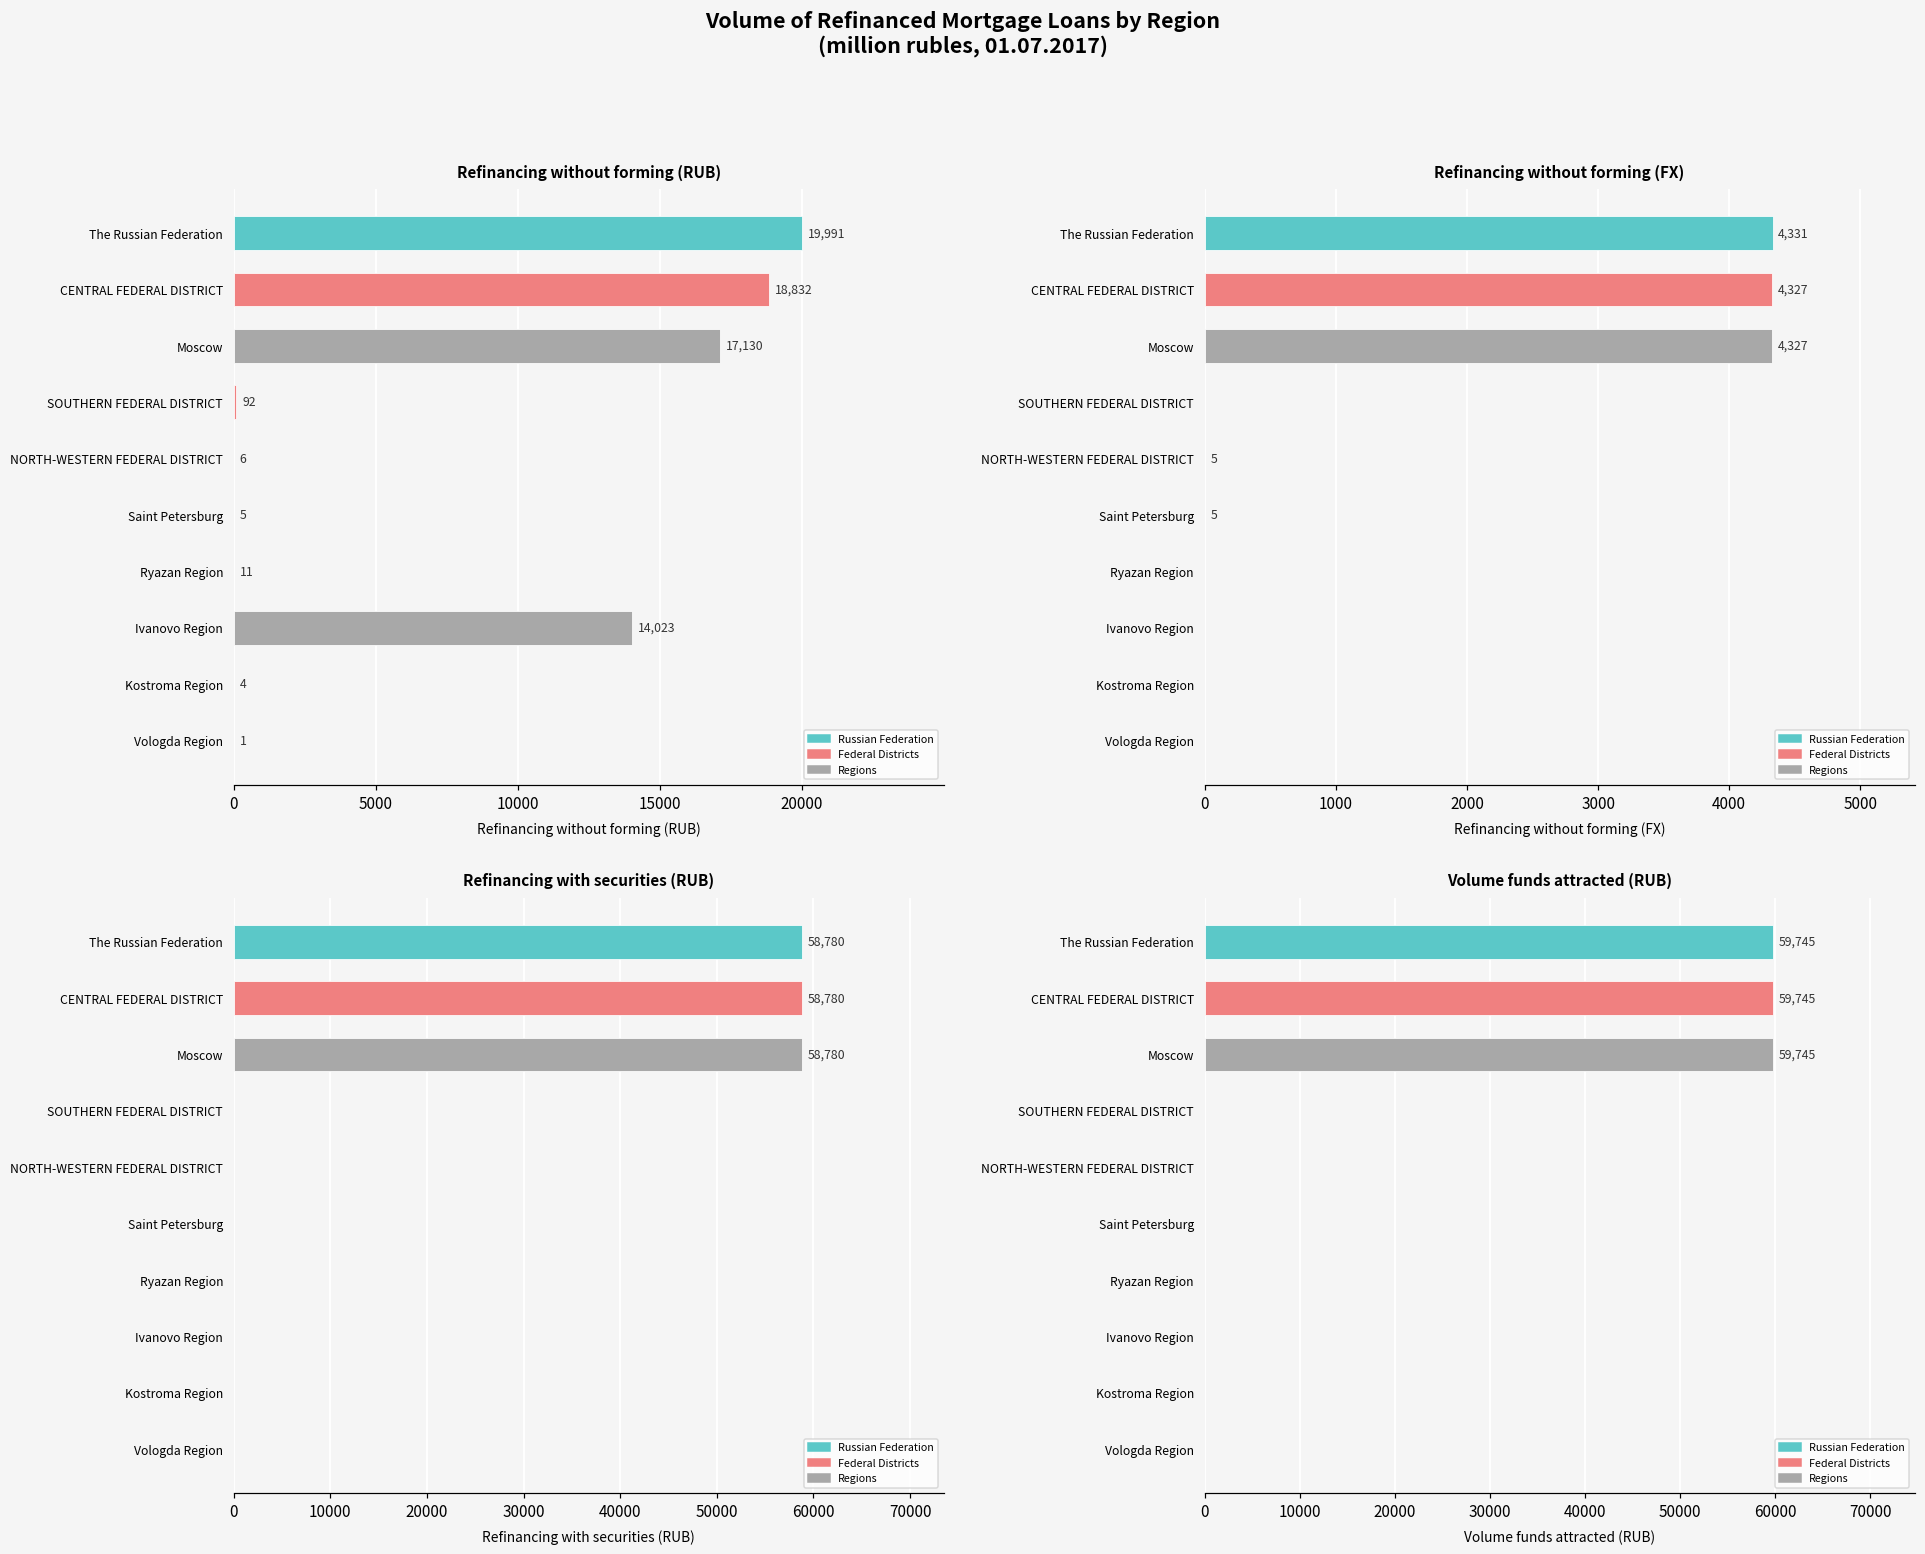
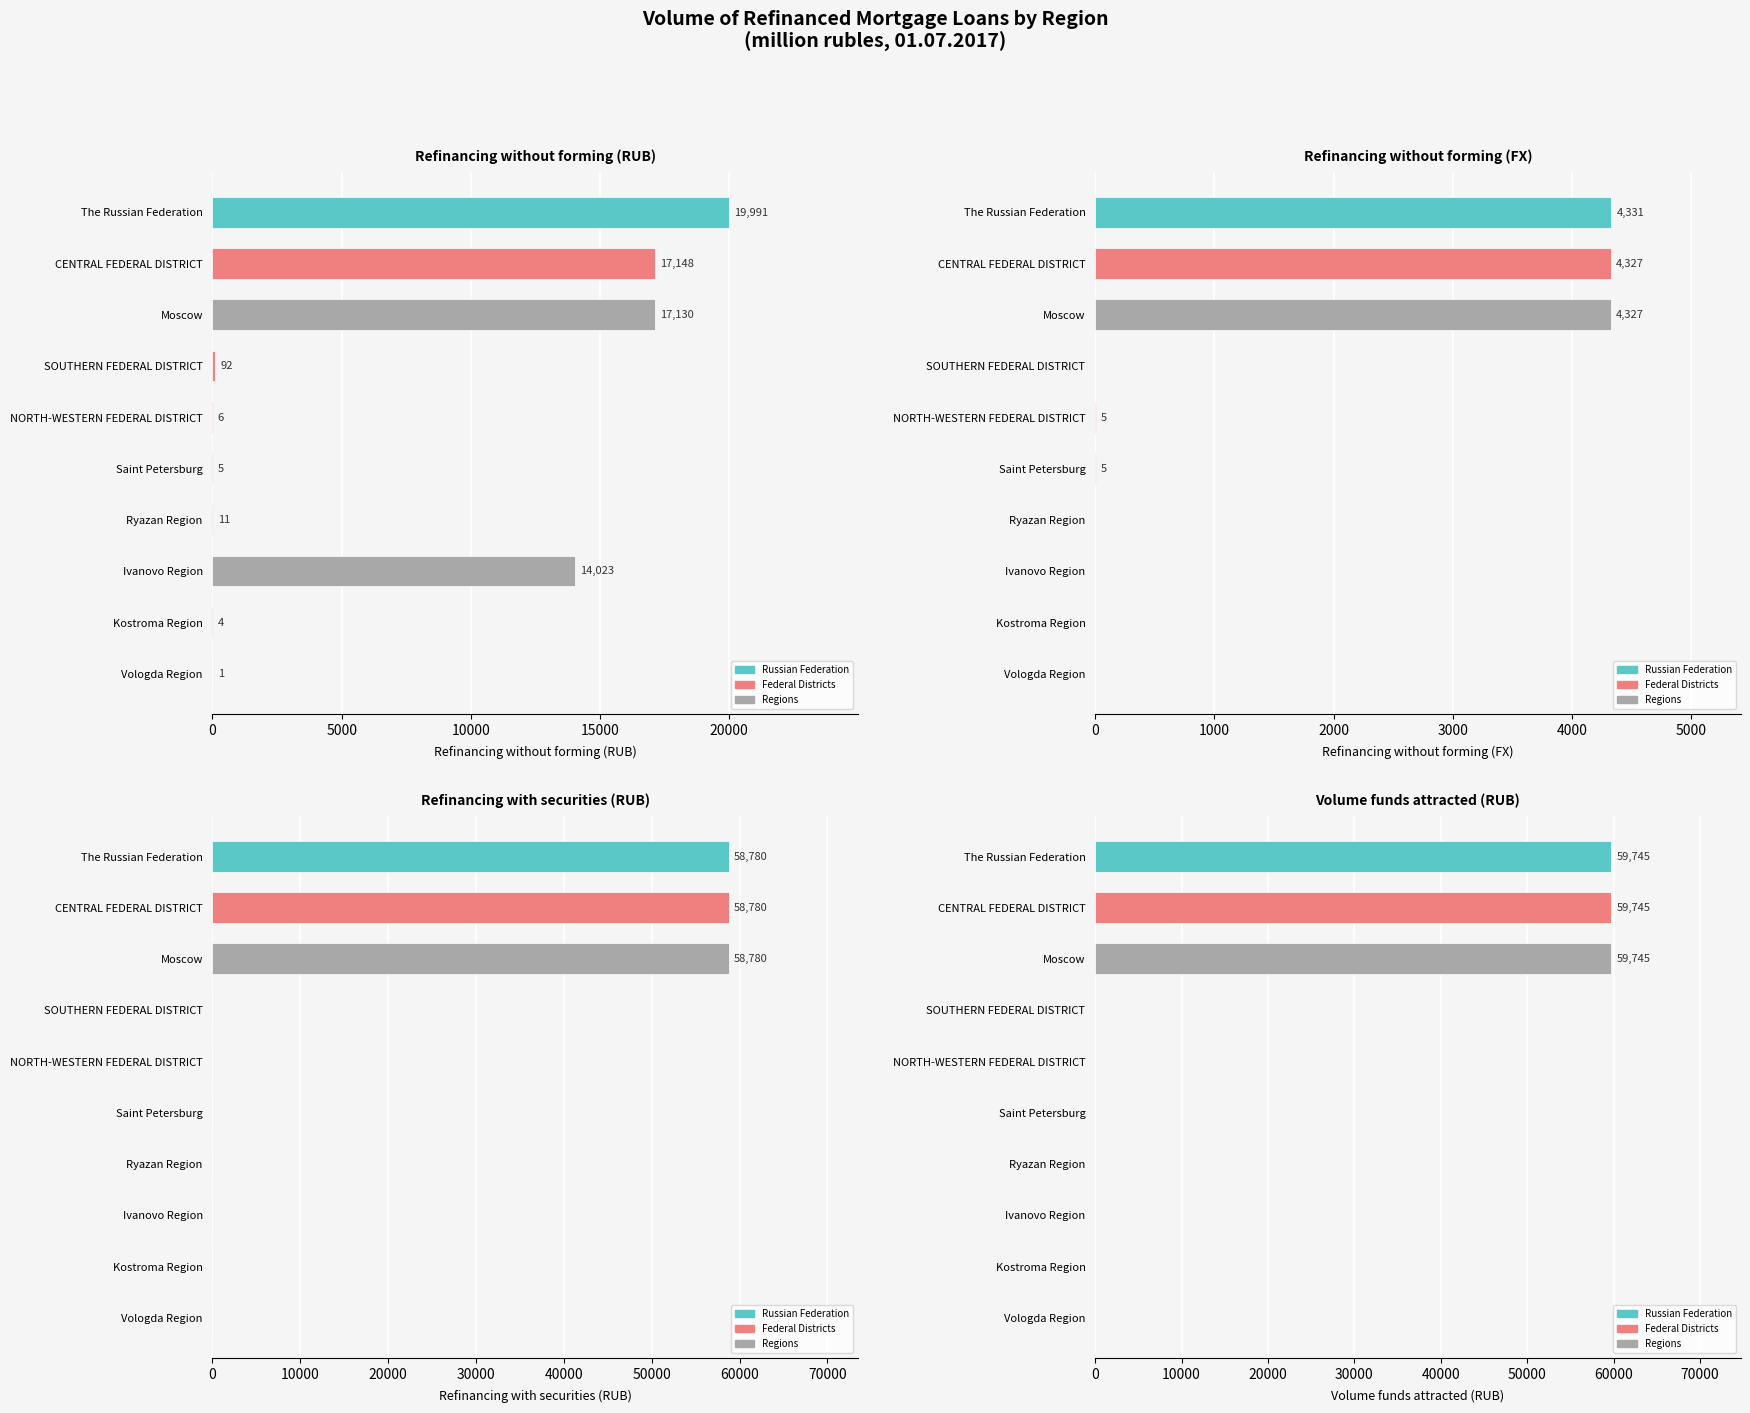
Refinancing without forming (RUB), CENTRAL FEDERAL DISTRICT: 18,832 -> 17,148
